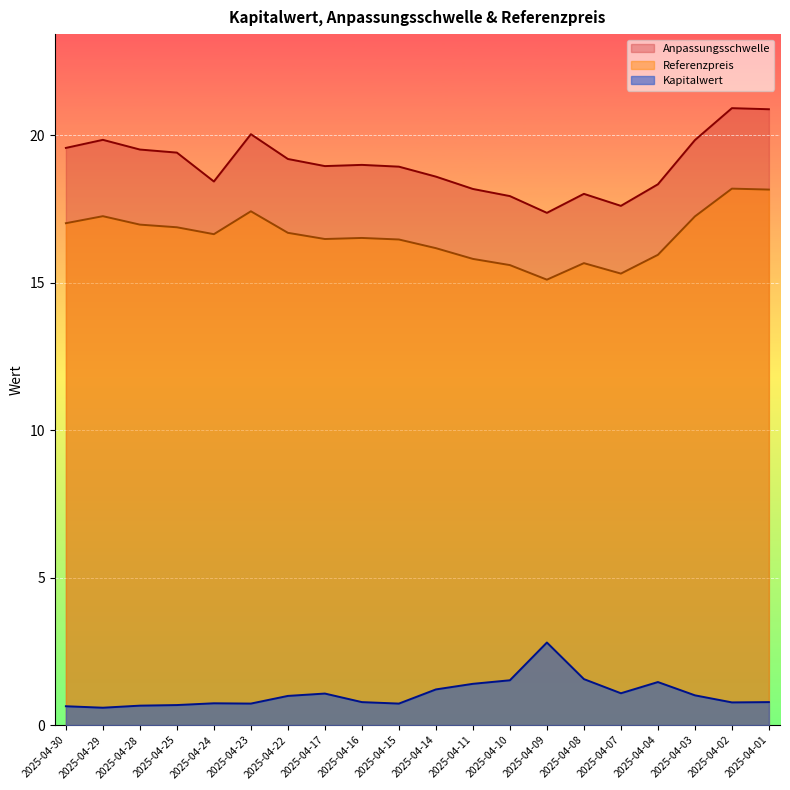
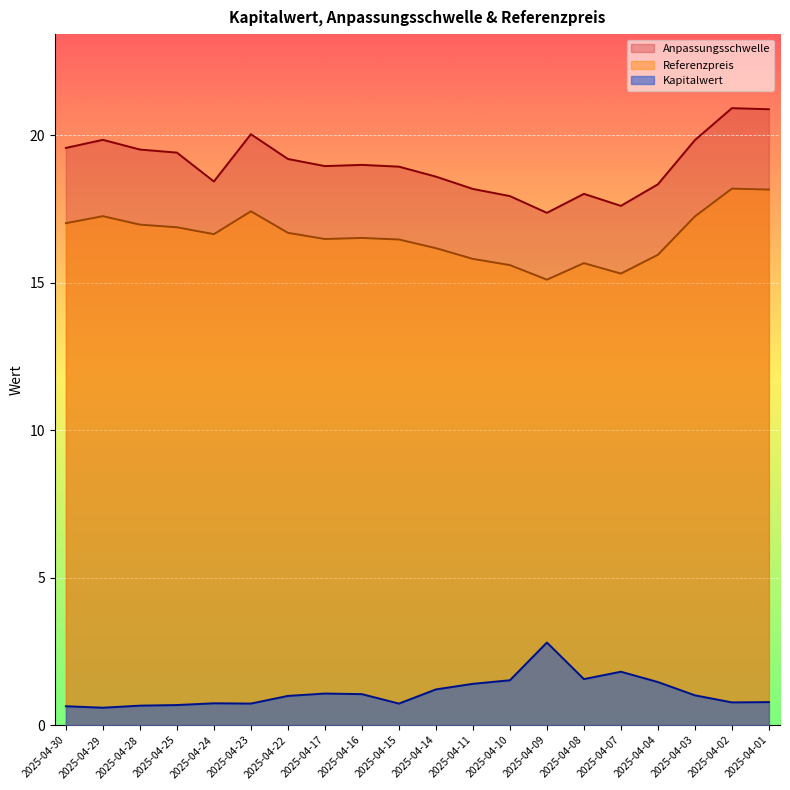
Kapitalwert, 2025-04-16: 0.8 -> 1.1
Kapitalwert, 2025-04-07: 1.1 -> 1.8
